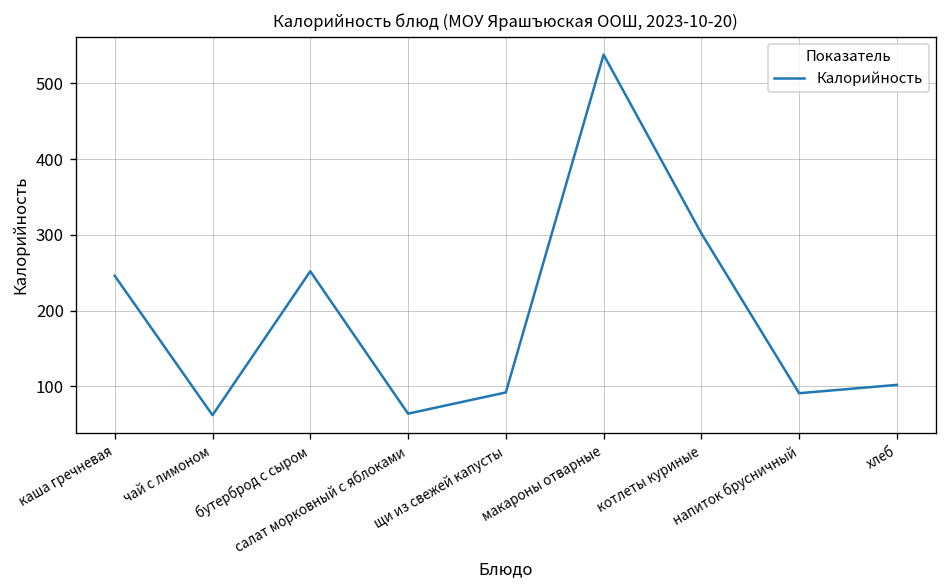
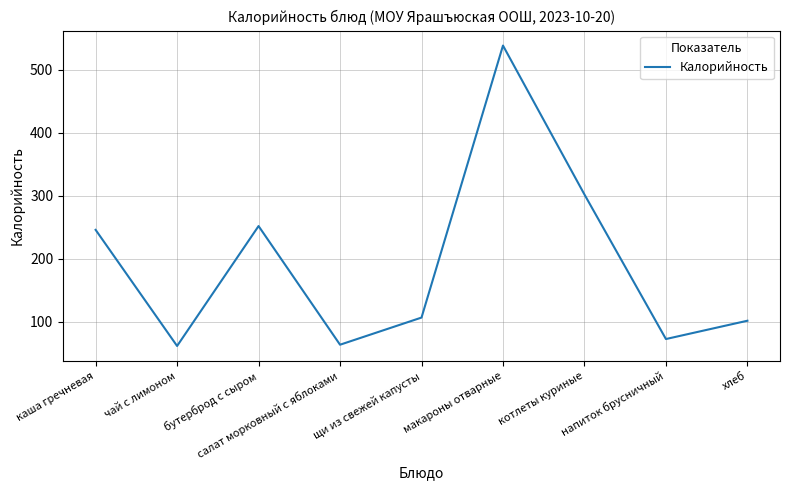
щи из свежей капусты: 90 -> 110
напиток брусничный: 90 -> 70
